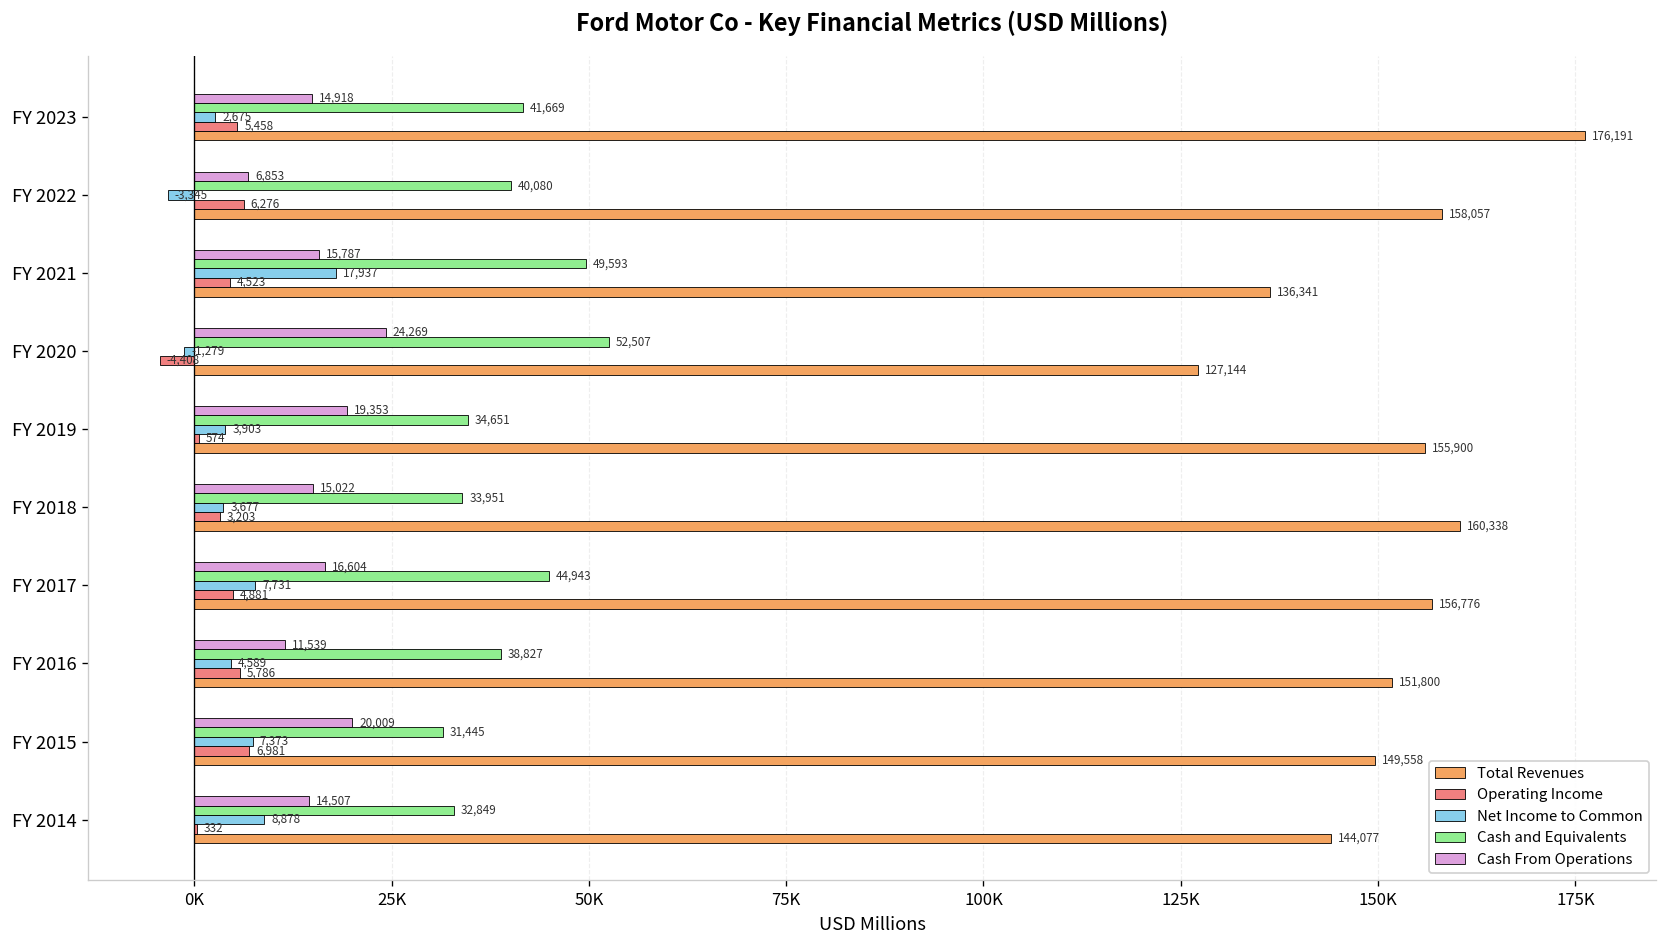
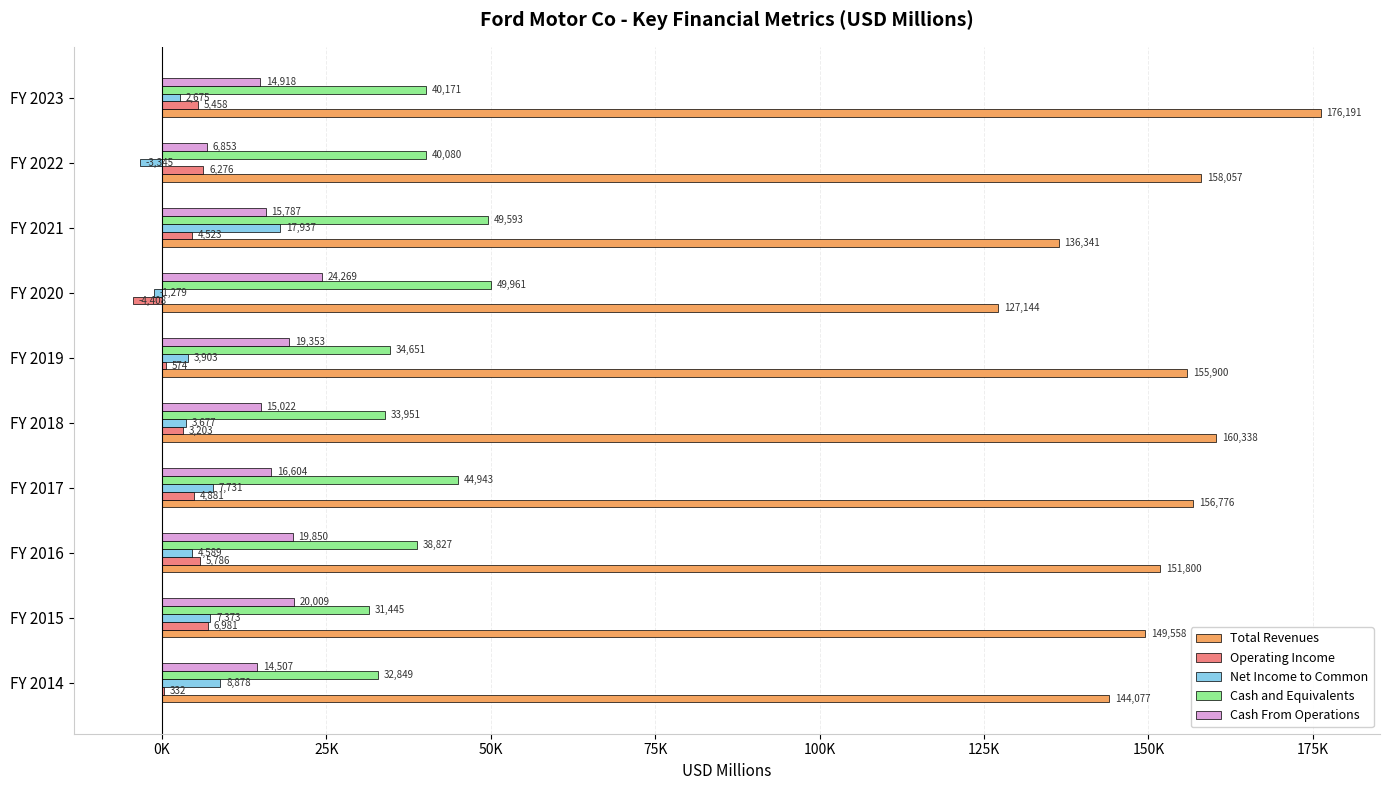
Cash and Equivalents, FY 2023: 41,669 -> 40,171
Cash and Equivalents, FY 2020: 52,507 -> 49,961
Cash From Operations, FY 2016: 11,539 -> 19,850
